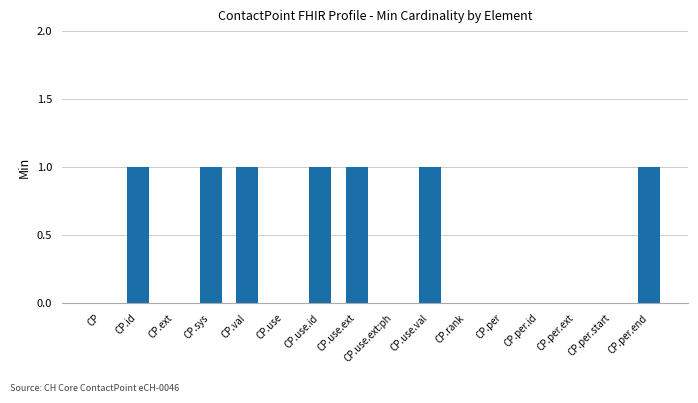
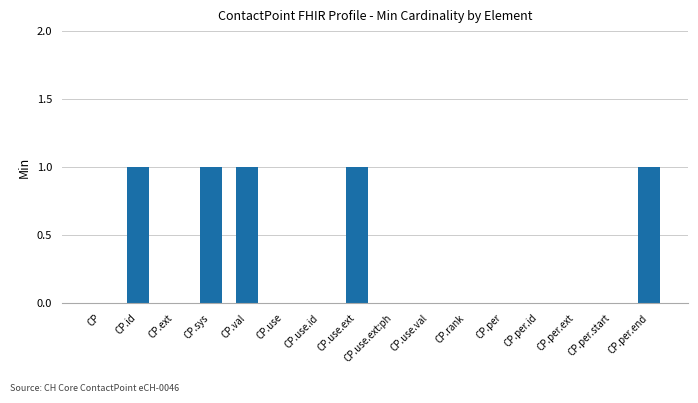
CP.use.id: 1 -> 0
CP.use.val: 1 -> 0
